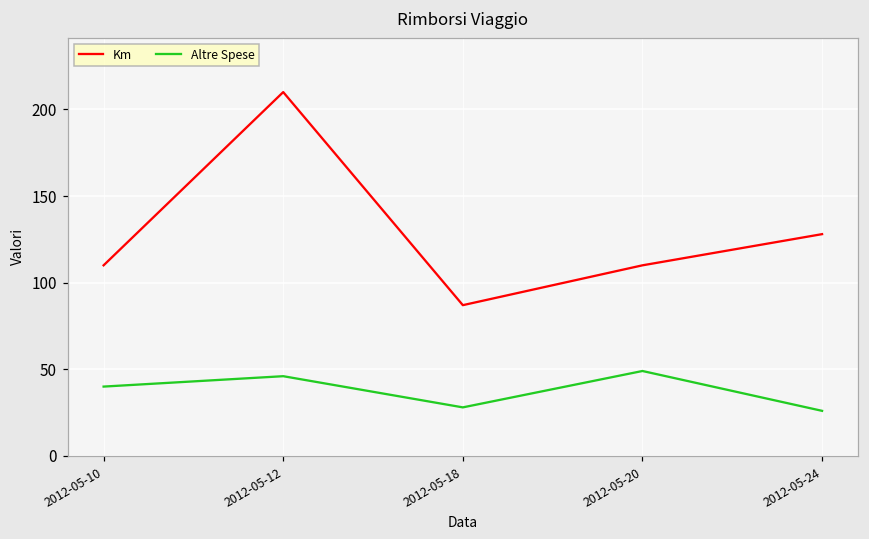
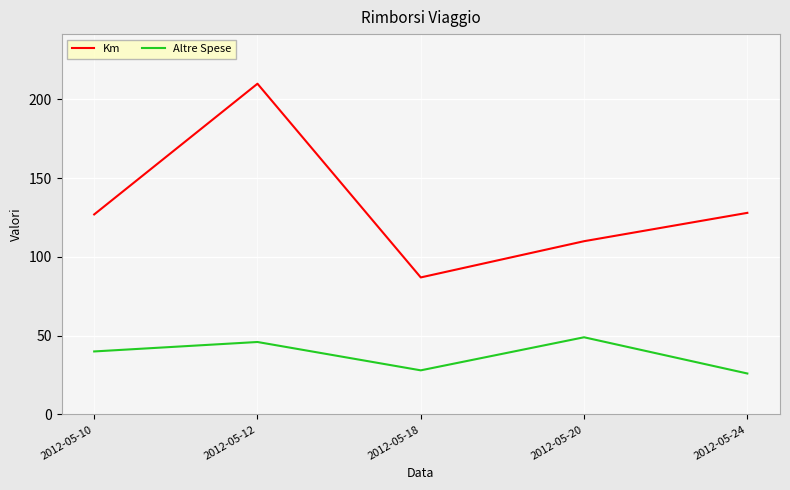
Km, 2012-05-10: 110 -> 127
